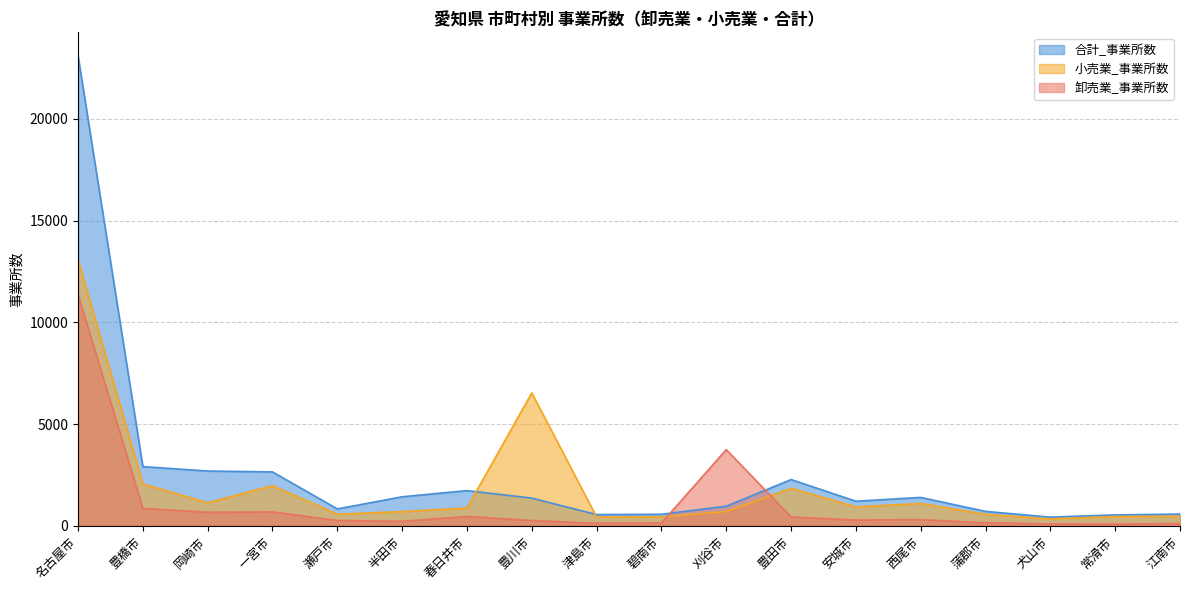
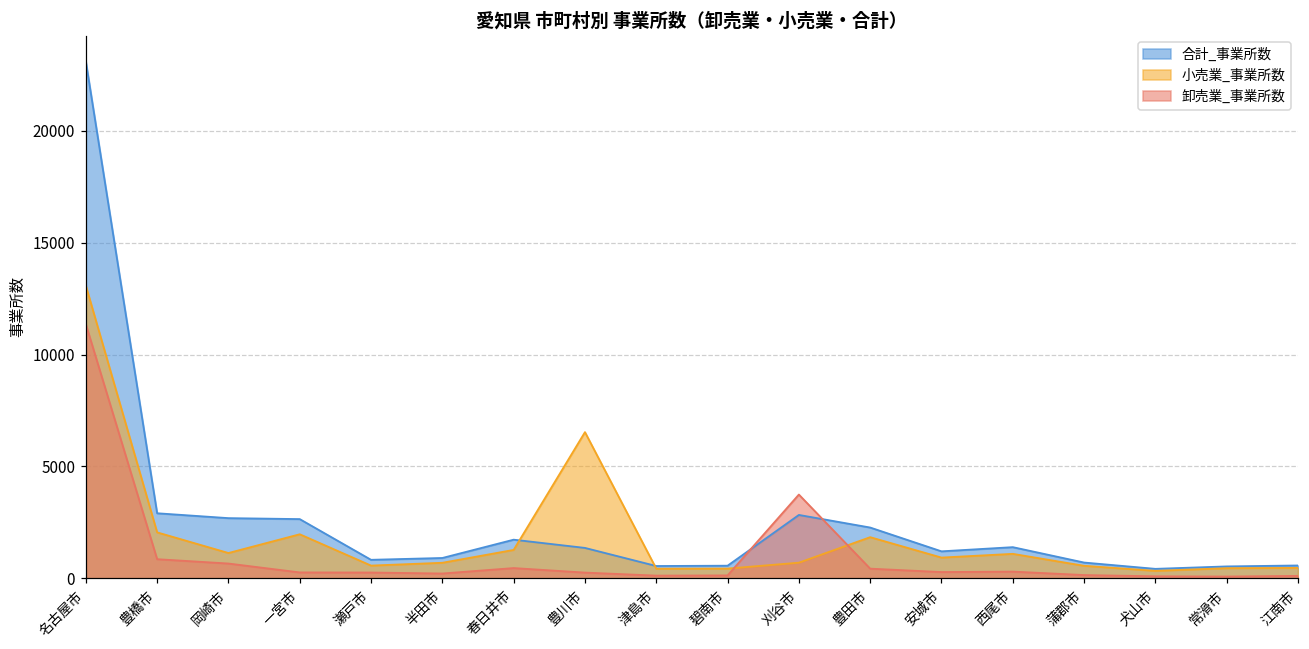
卸売業_事業所数, 一宮市: 700 -> 300
合計_事業所数, 半田市: 1400 -> 900
小売業_事業所数, 春日井市: 900 -> 1300
合計_事業所数, 刈谷市: 1000 -> 2800
